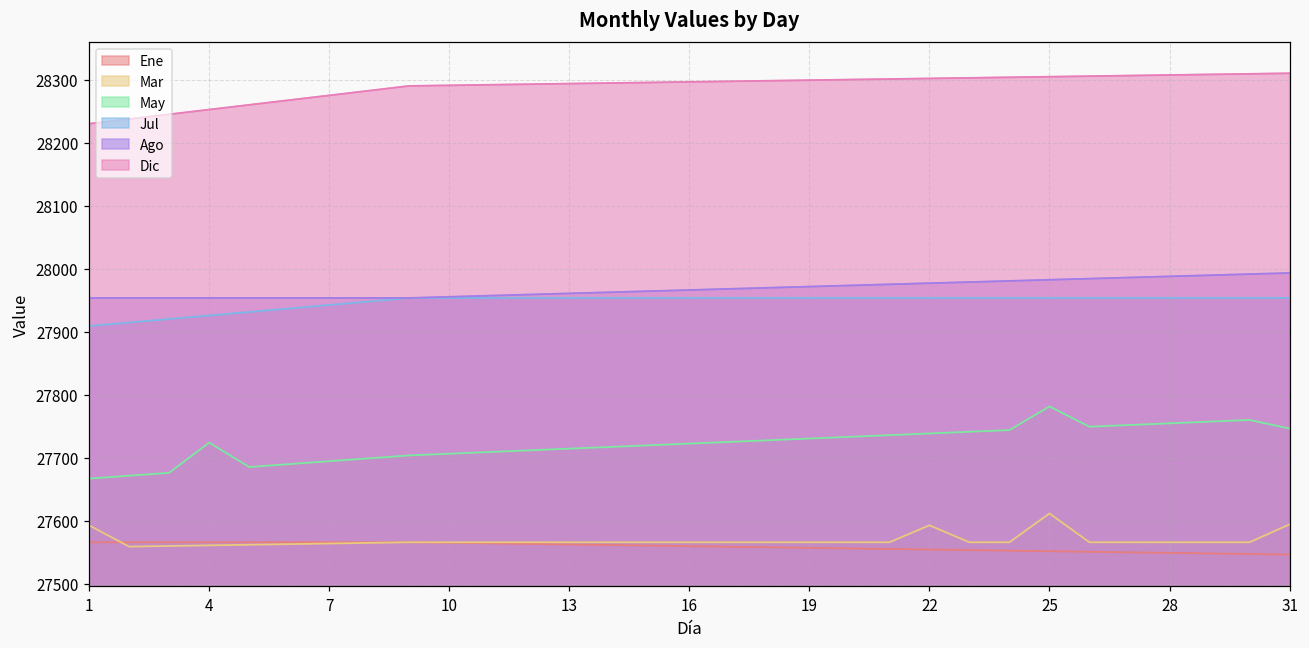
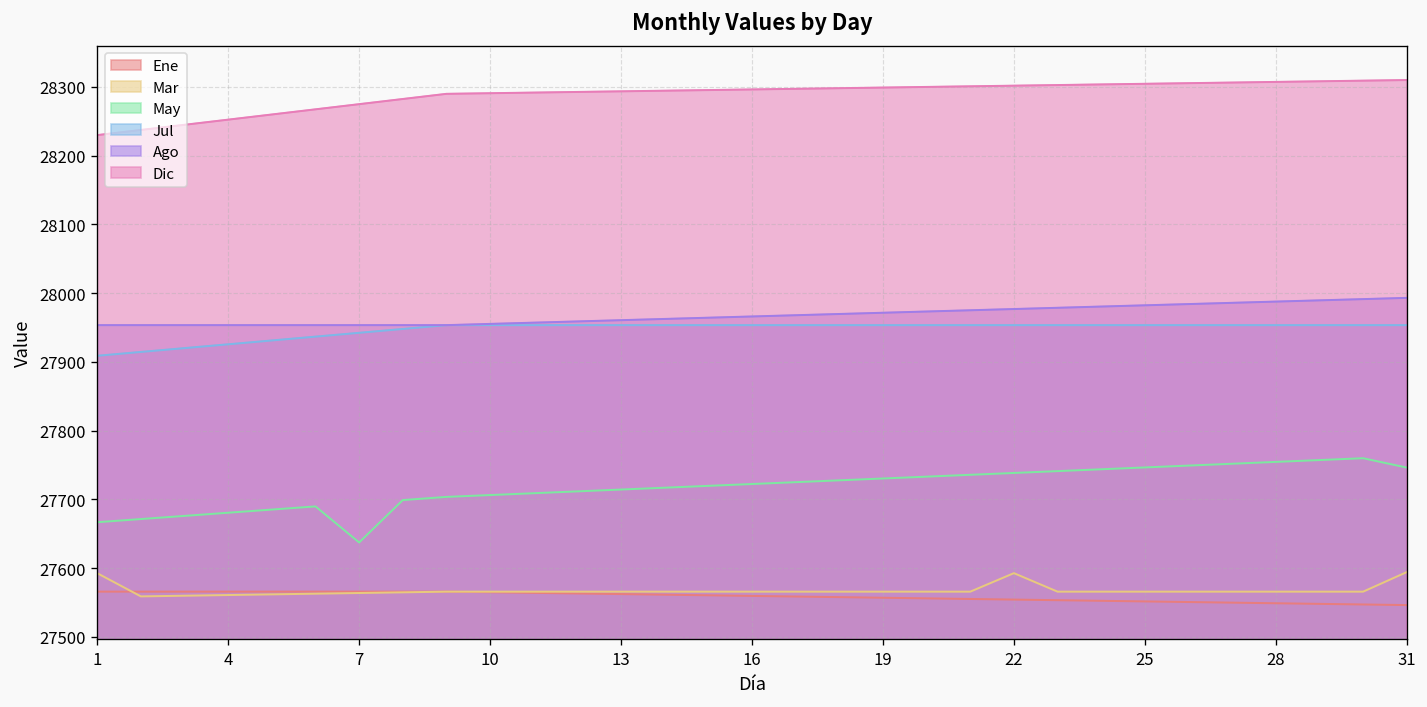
May, 4: 27720 -> 27680
May, 7: 27690 -> 27640
Mar, 25: 27610 -> 27570
May, 25: 27780 -> 27750
